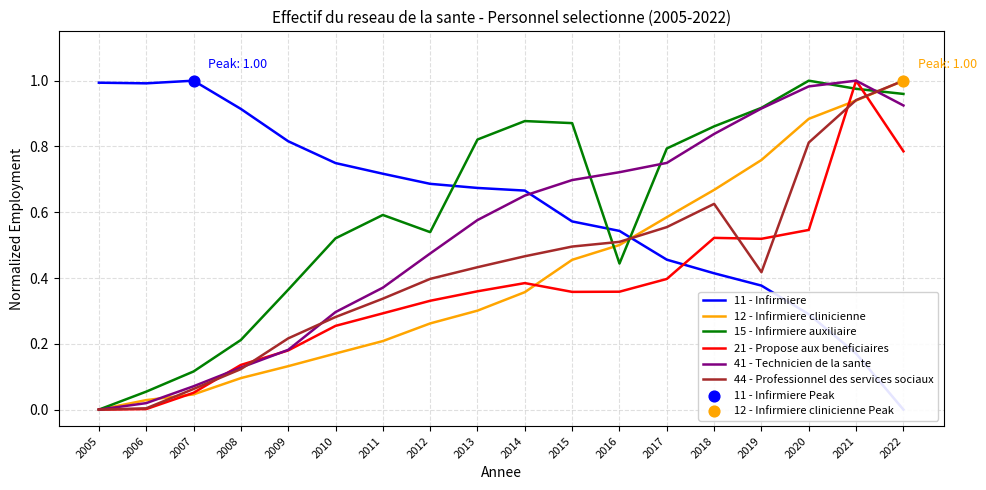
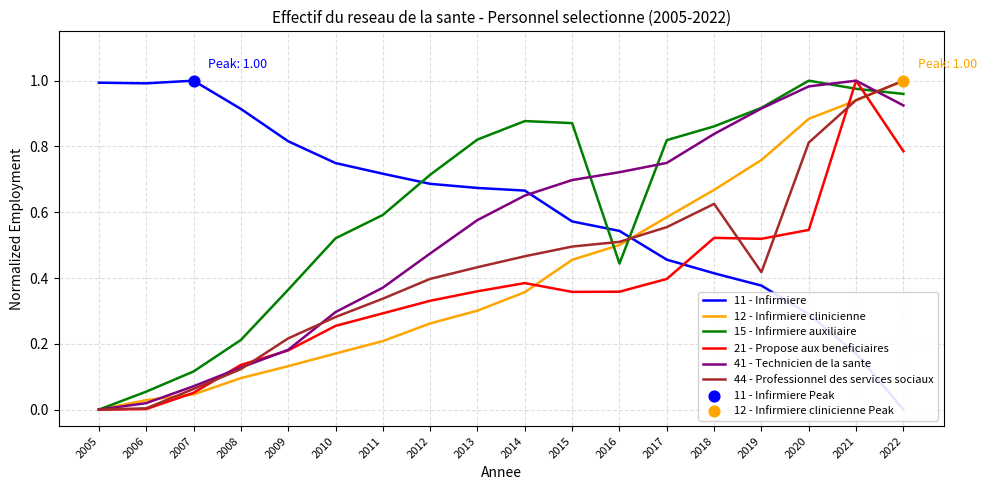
15 - Infirmiere auxiliaire, 2012: 0.54 -> 0.71
15 - Infirmiere auxiliaire, 2017: 0.79 -> 0.82
